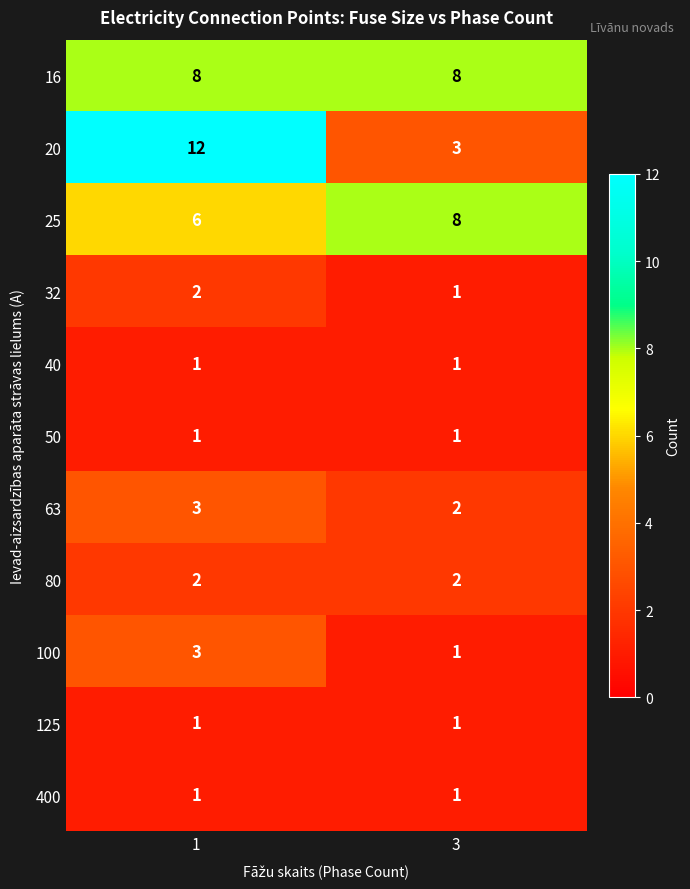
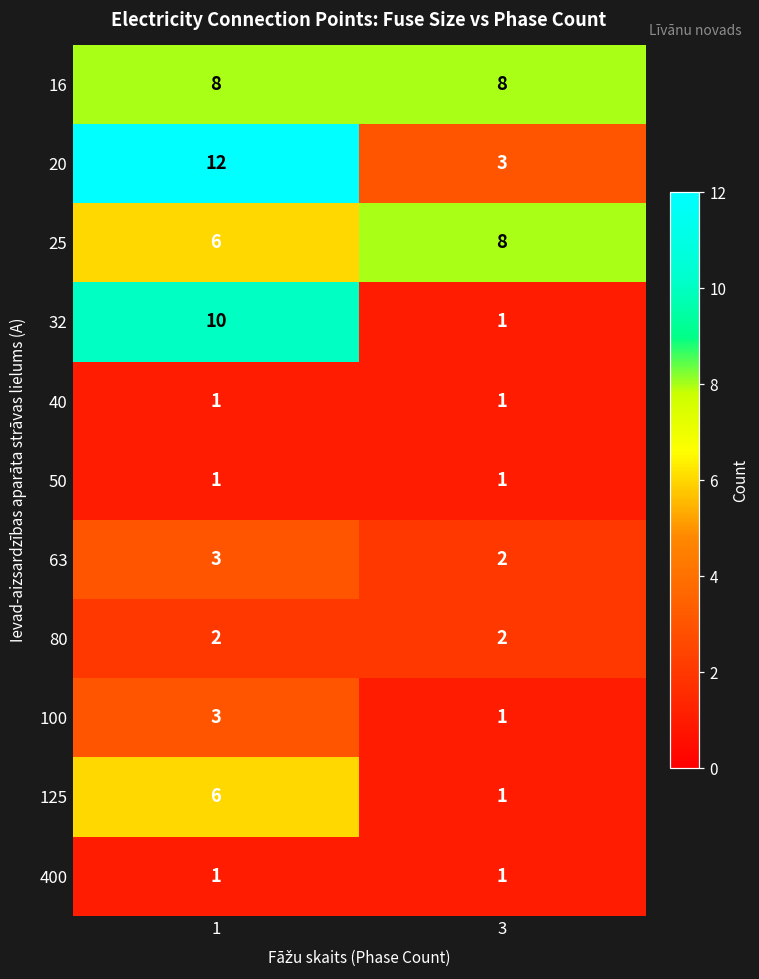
32, 1: 2 -> 10
125, 1: 1 -> 6
